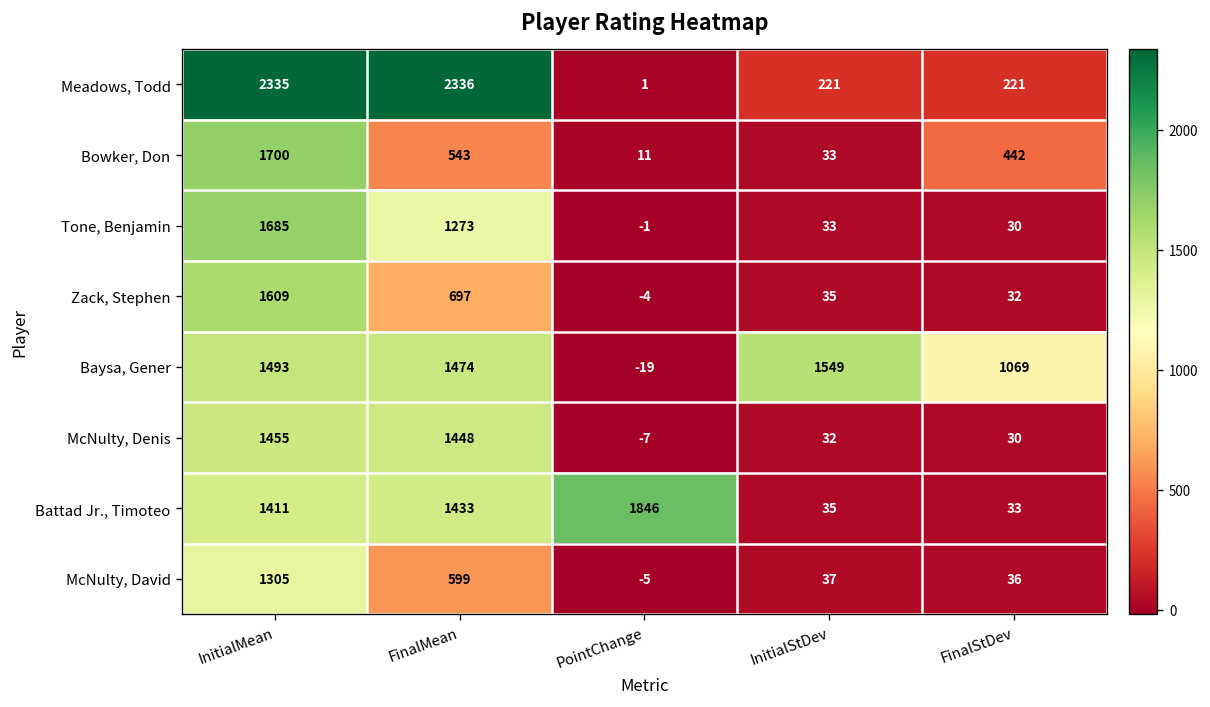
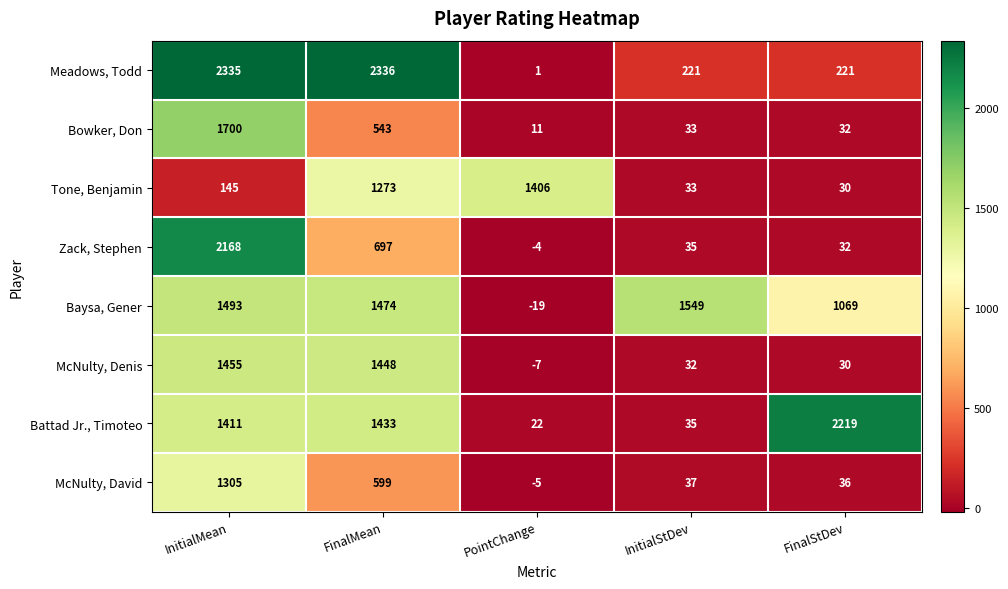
Bowker, Don, FinalStDev: 442 -> 32
Tone, Benjamin, InitialMean: 1685 -> 145
Tone, Benjamin, PointChange: -1 -> 1406
Zack, Stephen, InitialMean: 1609 -> 2168
Battad Jr., Timoteo, PointChange: 1846 -> 22
Battad Jr., Timoteo, FinalStDev: 33 -> 2219
